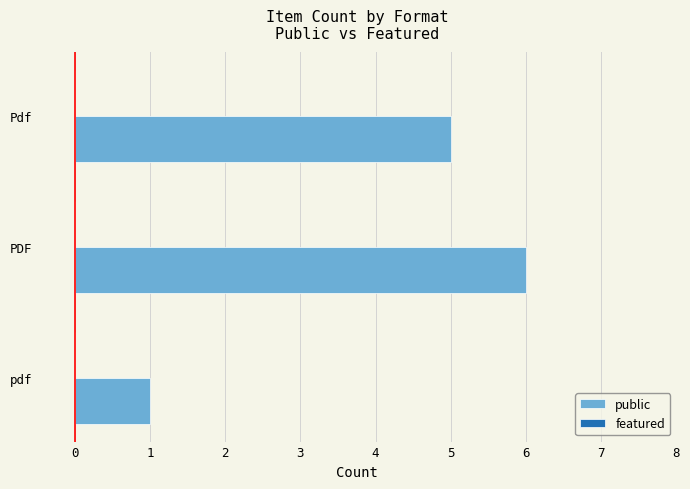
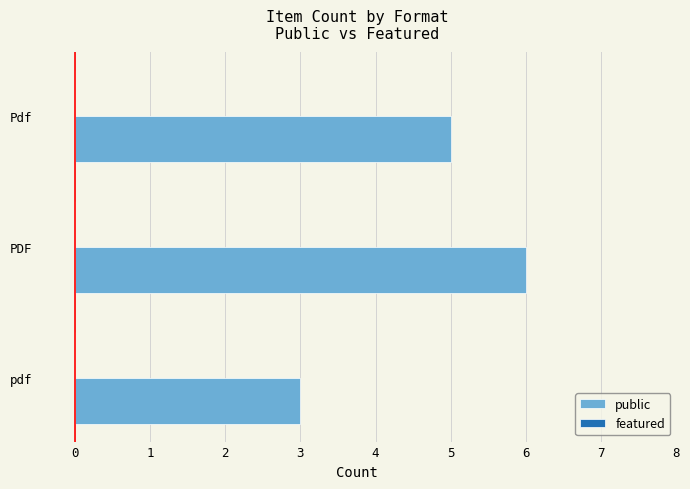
public, pdf: 1 -> 3
